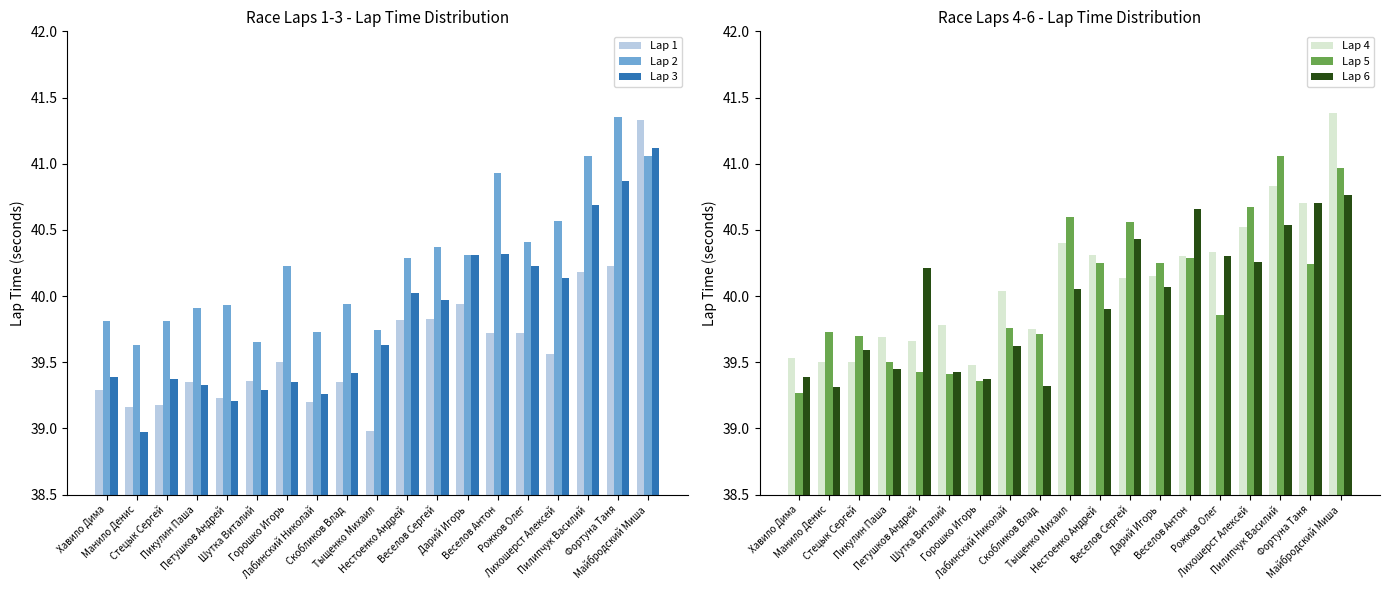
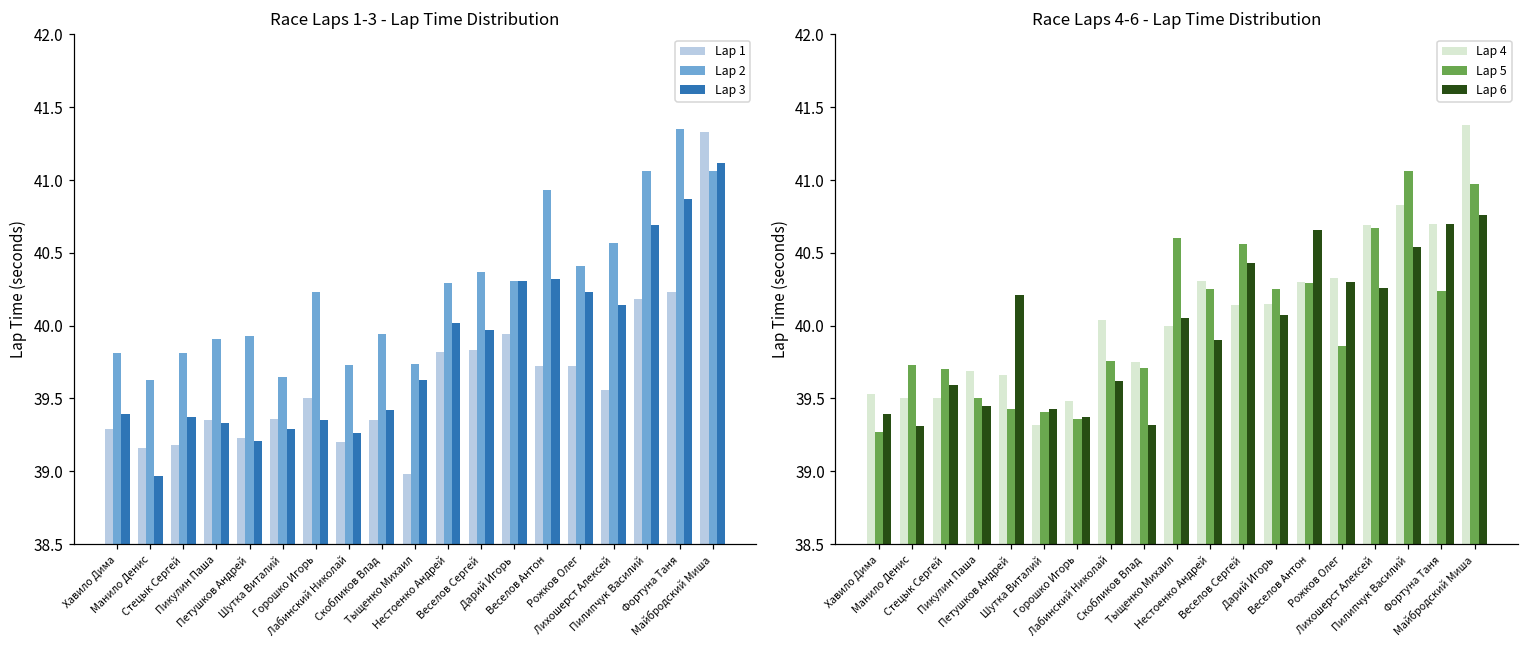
Race Laps 4-6 - Lap Time Distribution, Lap 4, Шутка Виталий: 39.78 -> 39.32
Race Laps 4-6 - Lap Time Distribution, Lap 4, Тыщенко Михаил: 40.4 -> 40.0
Race Laps 4-6 - Lap Time Distribution, Lap 4, Лихошерст Алексей: 40.52 -> 40.69
